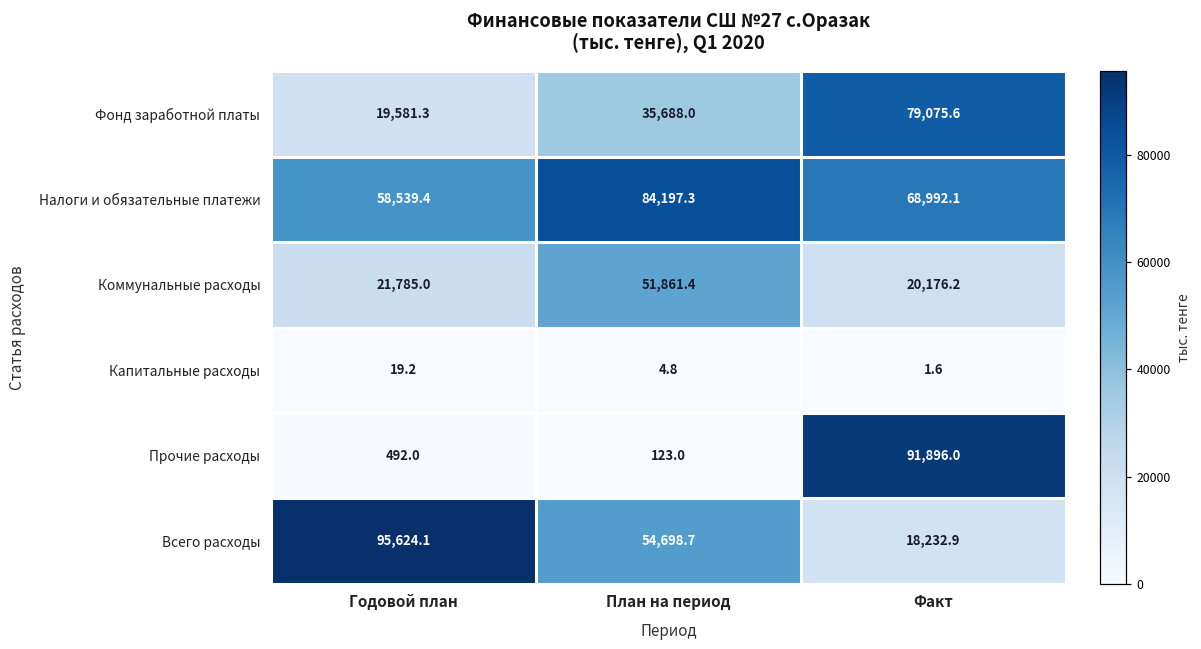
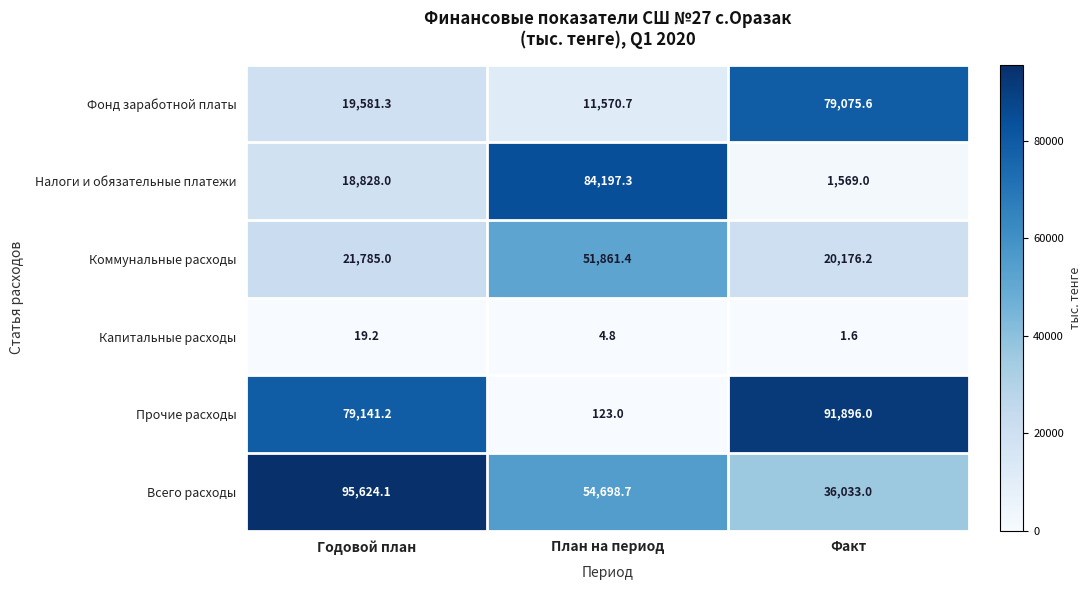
Фонд заработной платы, План на период: 35,688.0 -> 11,570.7
Налоги и обязательные платежи, Годовой план: 58,539.4 -> 18,828.0
Налоги и обязательные платежи, Факт: 68,992.1 -> 1,569.0
Прочие расходы, Годовой план: 492.0 -> 79,141.2
Всего расходы, Факт: 18,232.9 -> 36,033.0
